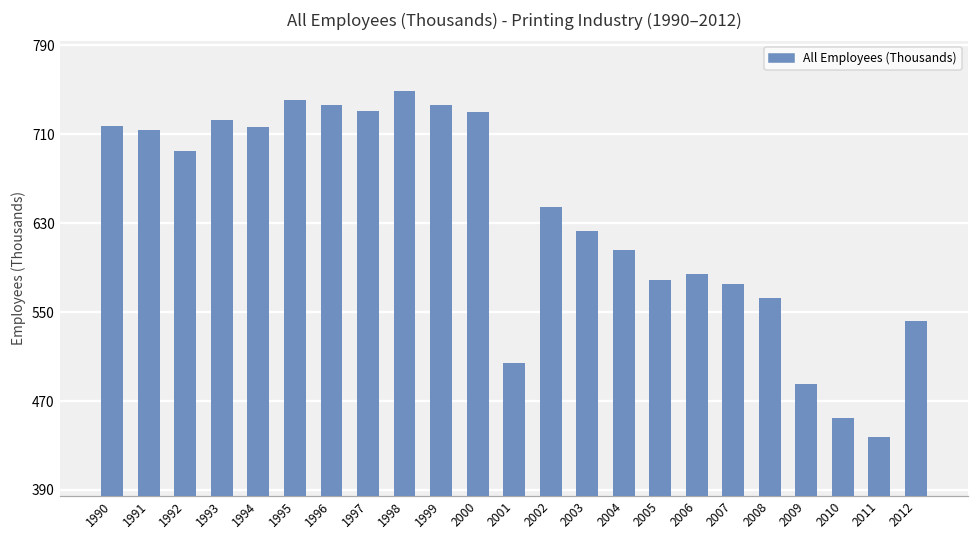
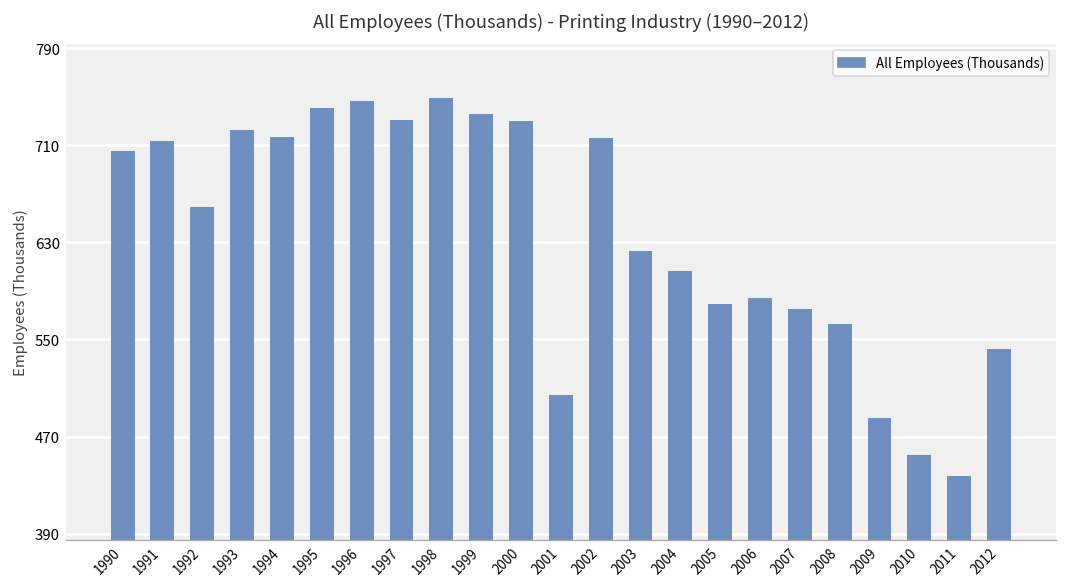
1990: 718 -> 705
1992: 695 -> 659
1996: 736 -> 746
2002: 644 -> 716
